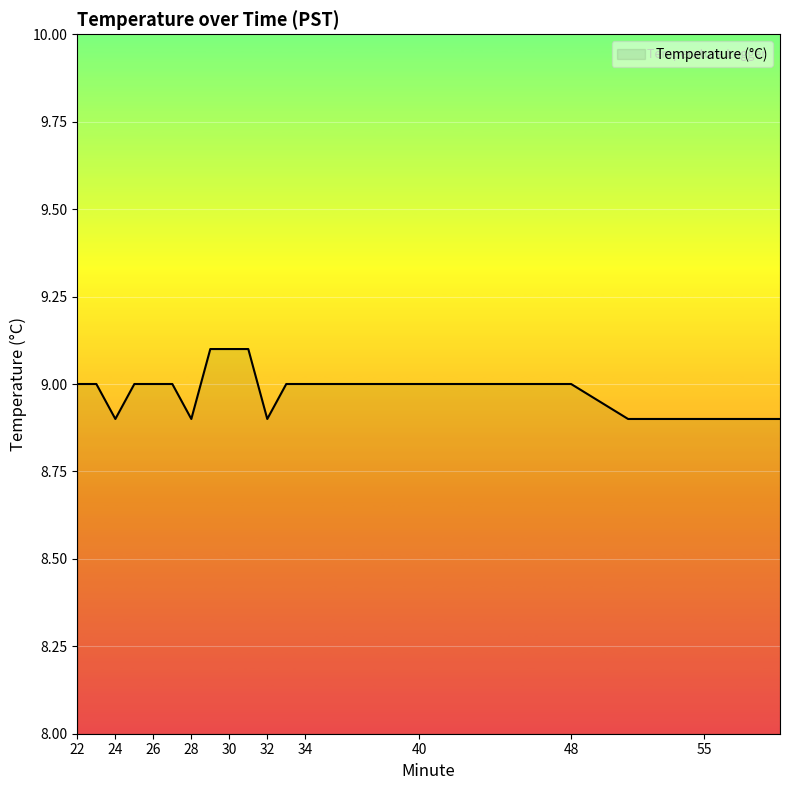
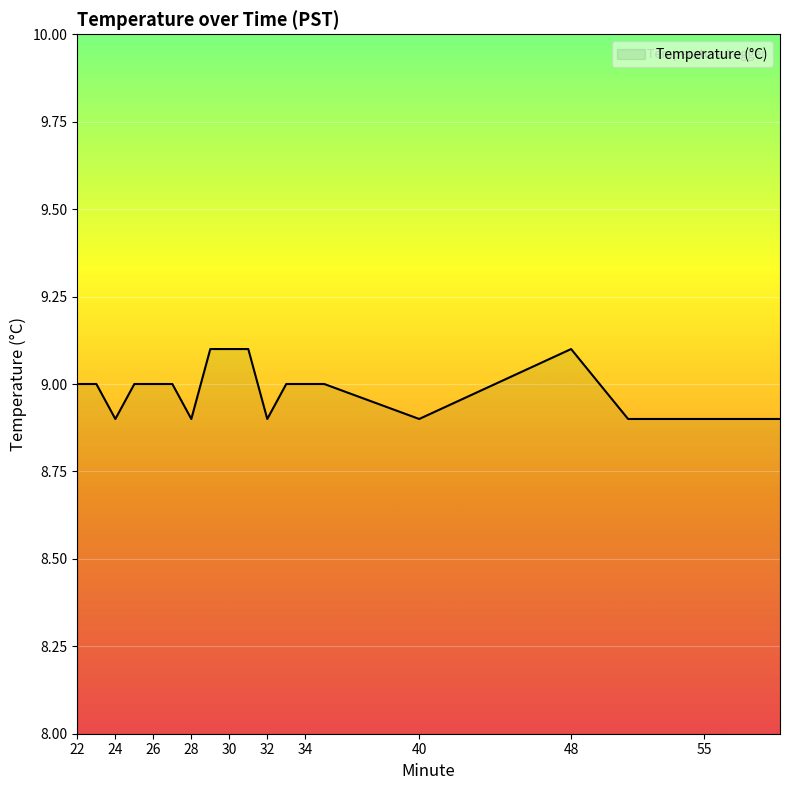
40: 9.0 -> 8.9
48: 9.0 -> 9.1
